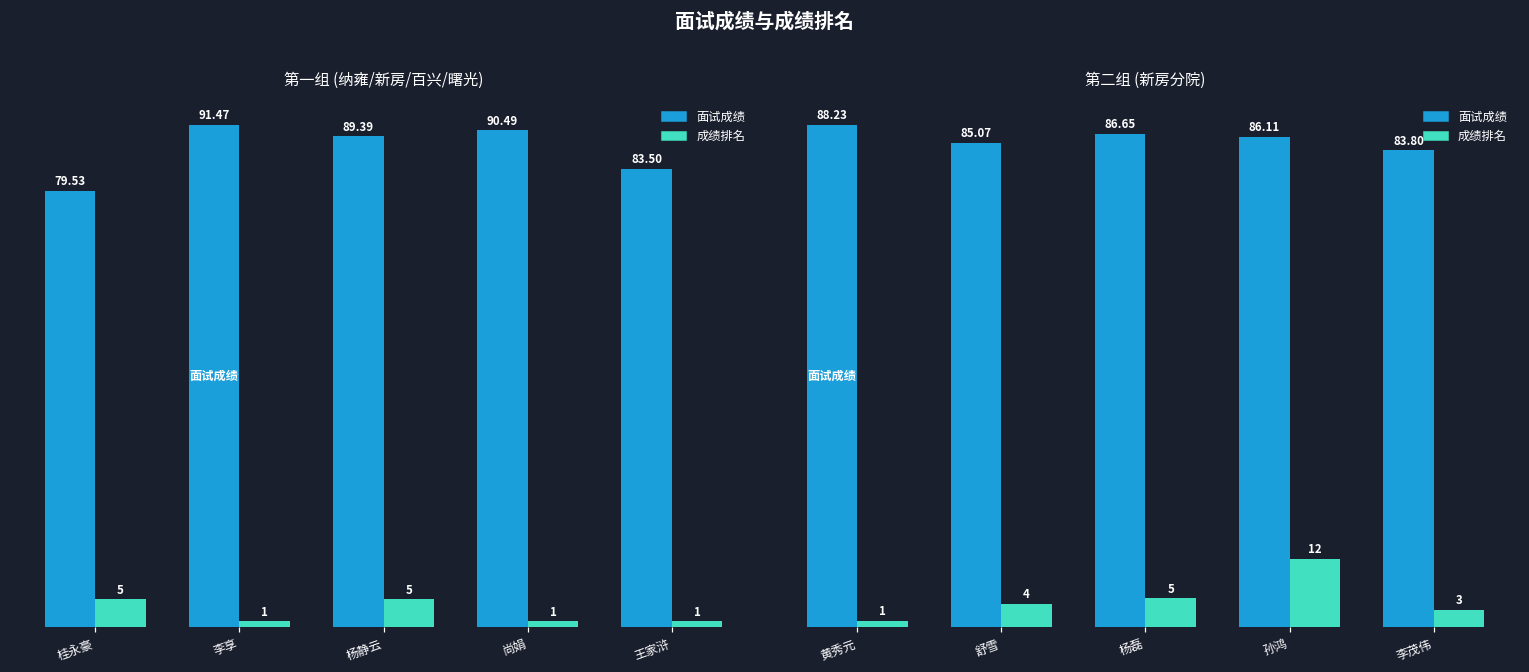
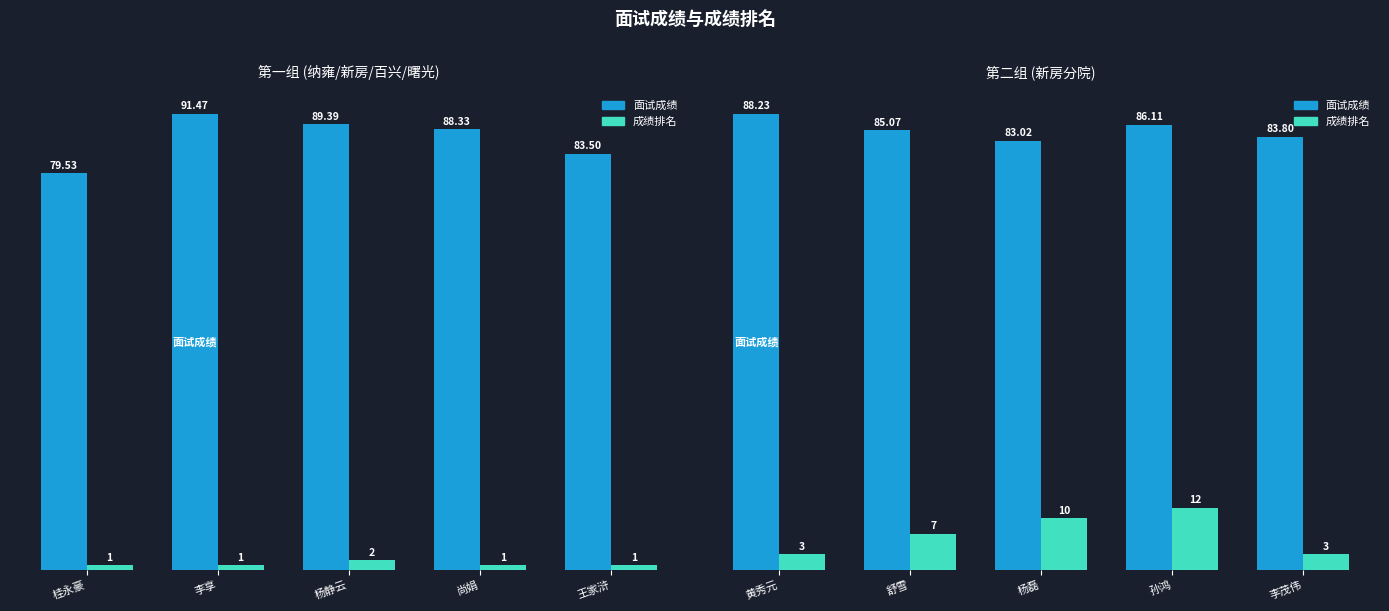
第一组 (纳雍/新房/百兴/曙光), 成绩排名, 桂永豪: 5 -> 1
第一组 (纳雍/新房/百兴/曙光), 成绩排名, 杨静云: 5 -> 2
第一组 (纳雍/新房/百兴/曙光), 面试成绩, 尚娟: 90.49 -> 88.33
第二组 (新房分院), 成绩排名, 黄秀元: 1 -> 3
第二组 (新房分院), 成绩排名, 舒雪: 4 -> 7
第二组 (新房分院), 面试成绩, 杨磊: 86.65 -> 83.02
第二组 (新房分院), 成绩排名, 杨磊: 5 -> 10
